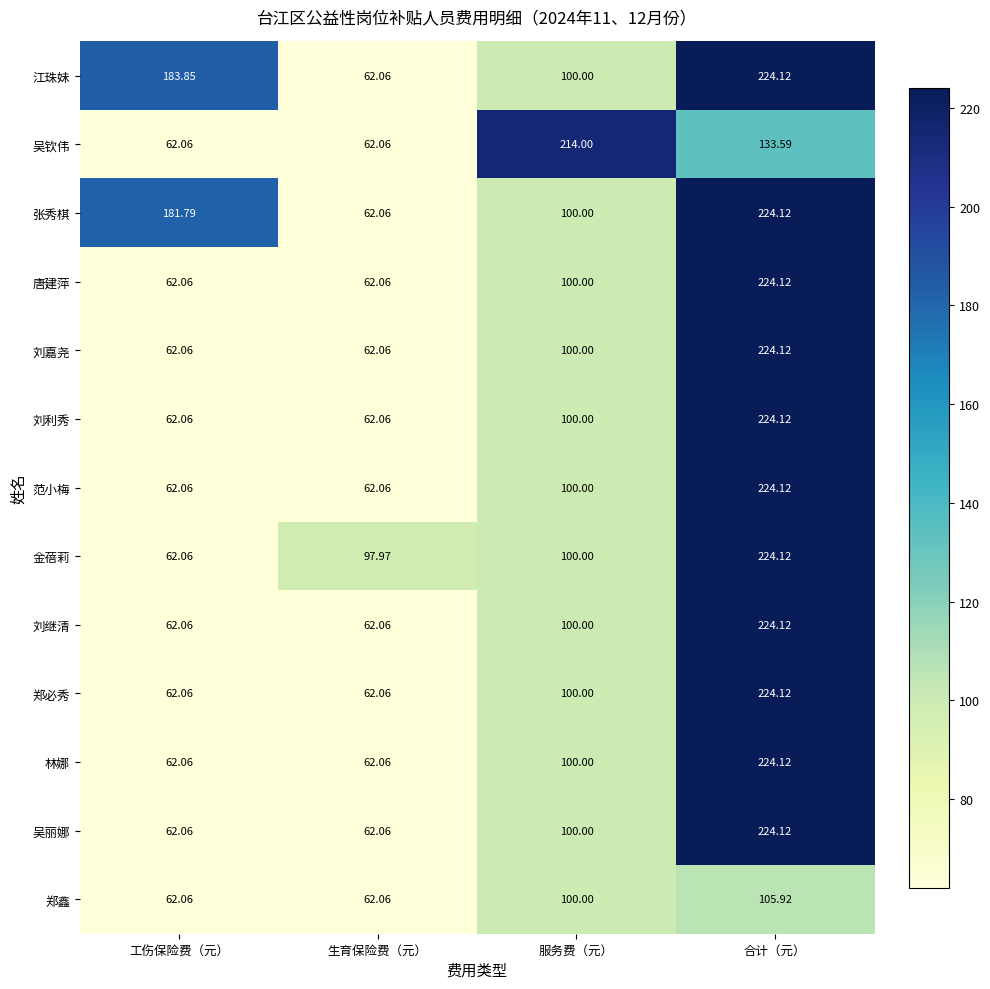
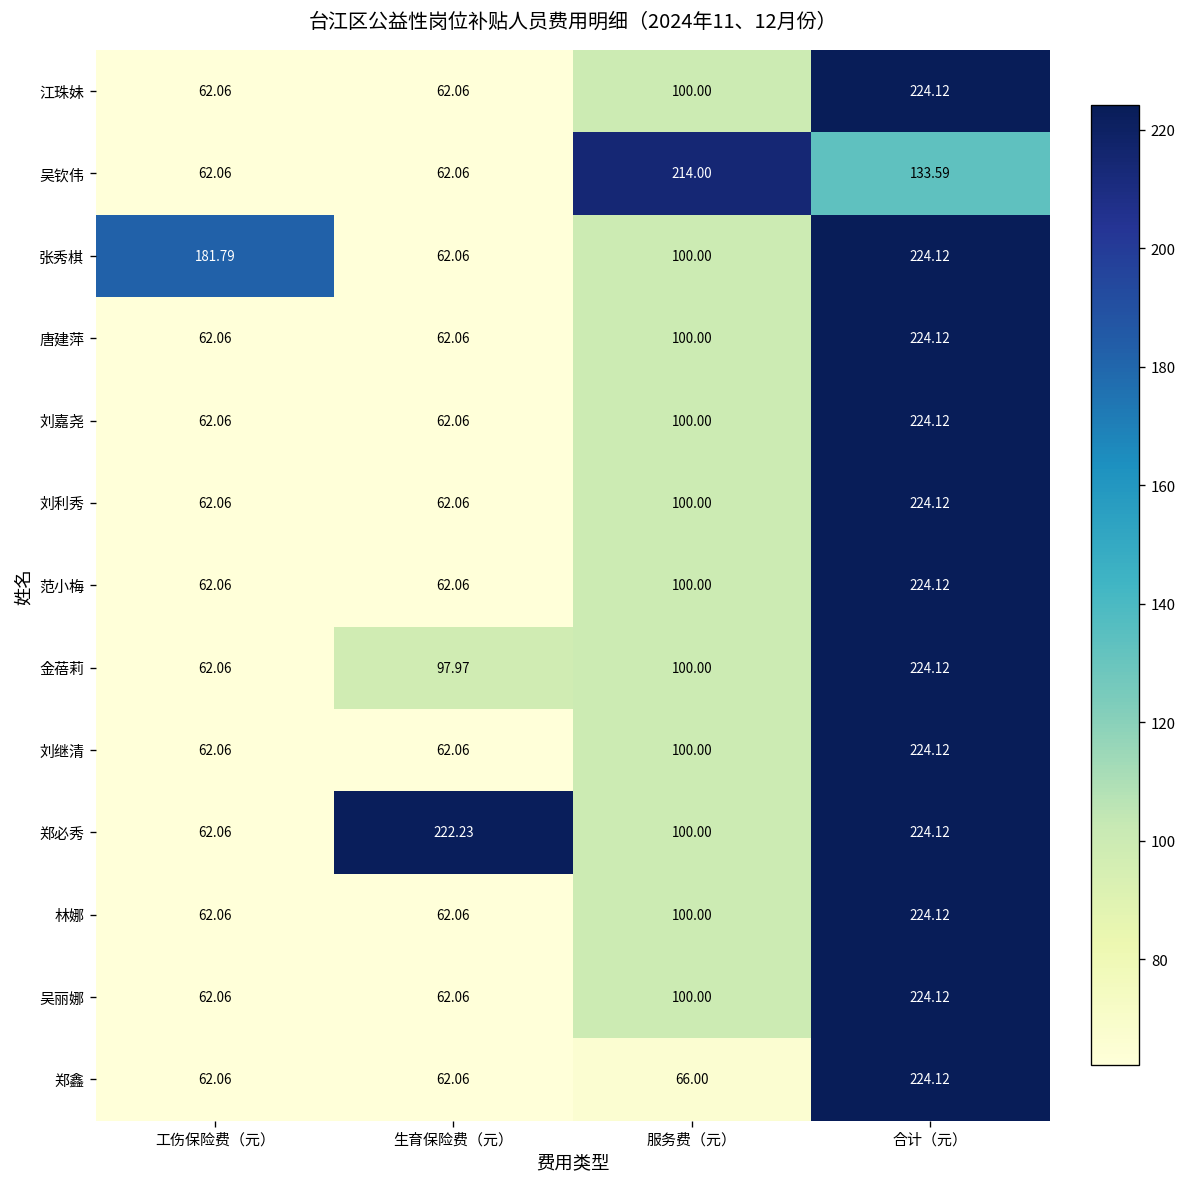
江珠妹, 工伤保险费（元）: 183.85 -> 62.06
郑必秀, 生育保险费（元）: 62.06 -> 222.23
郑鑫, 服务费（元）: 100.00 -> 66.00
郑鑫, 合计（元）: 105.92 -> 224.12
